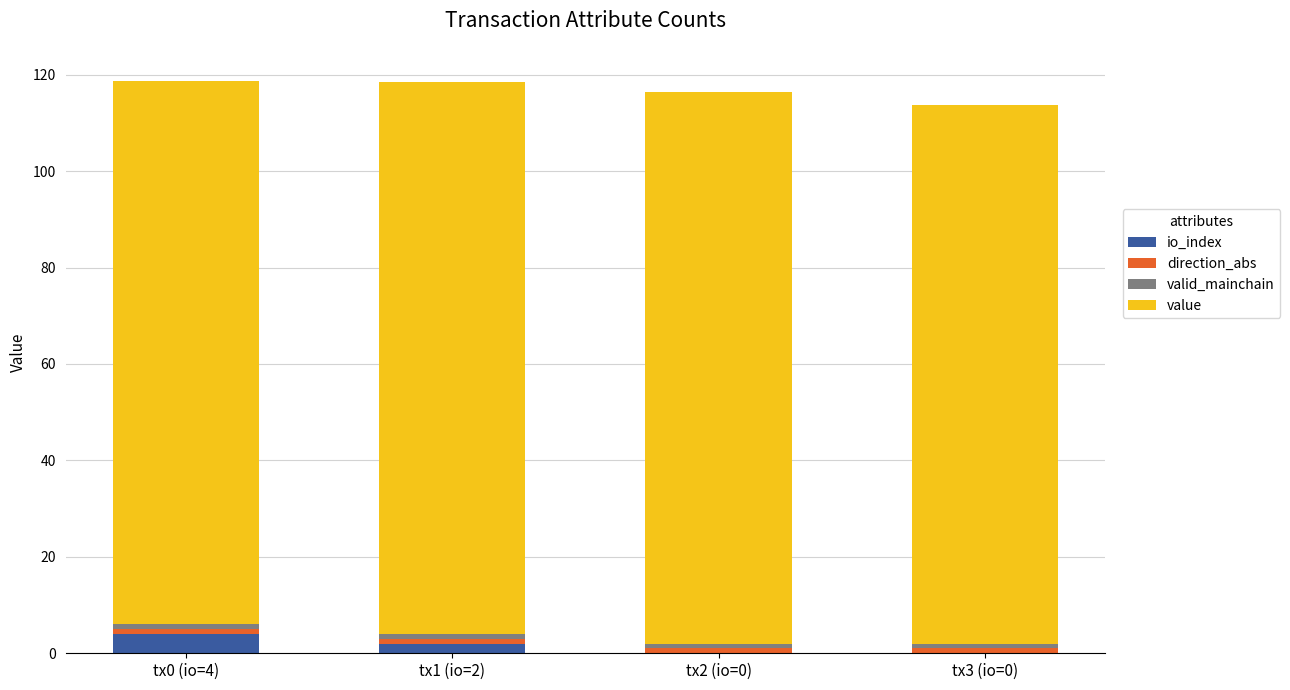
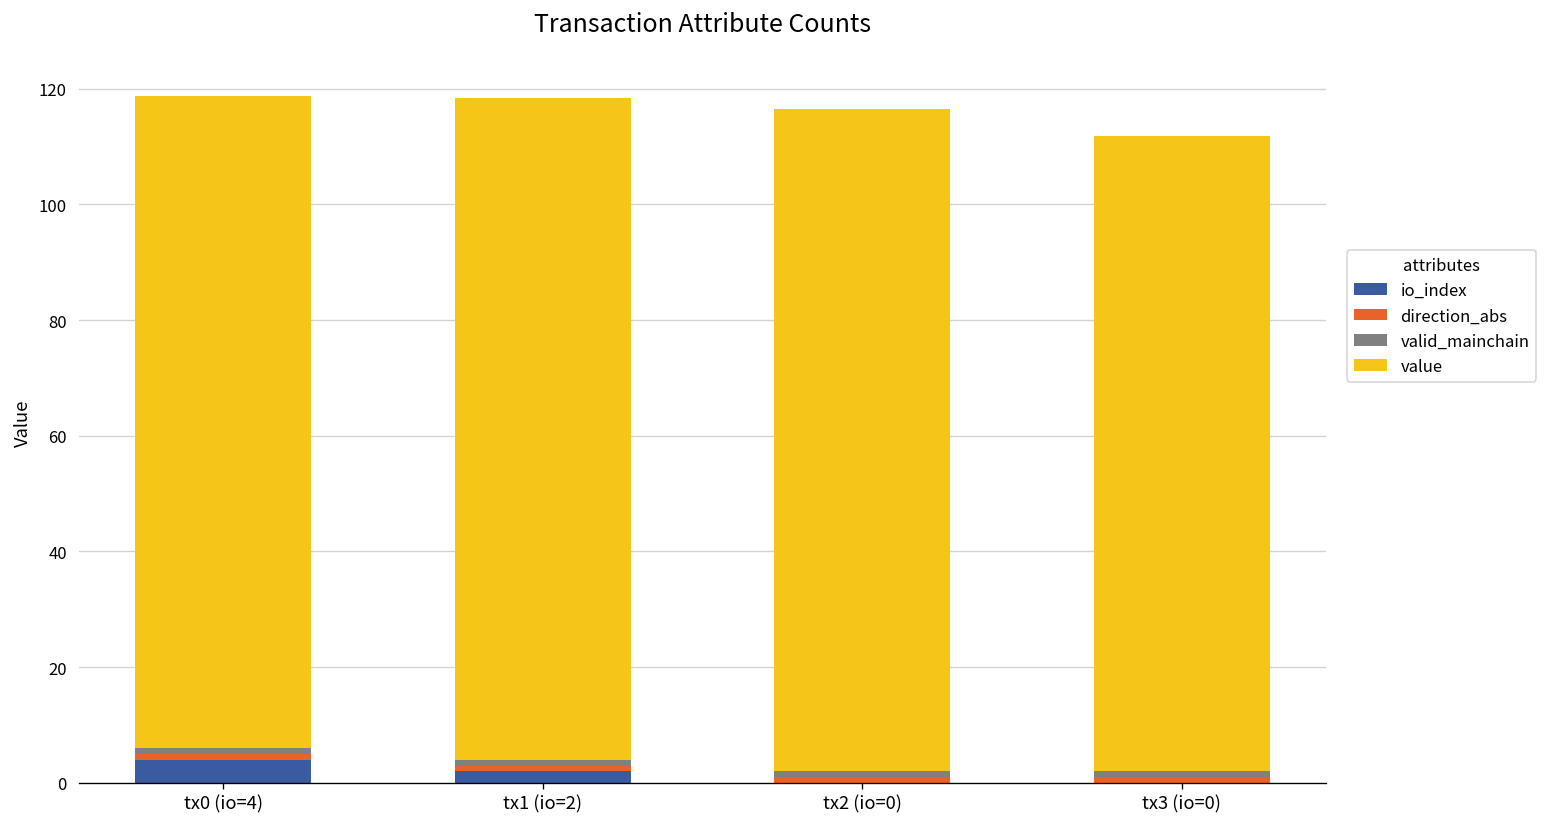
value, tx3 (io=0): 112 -> 110
